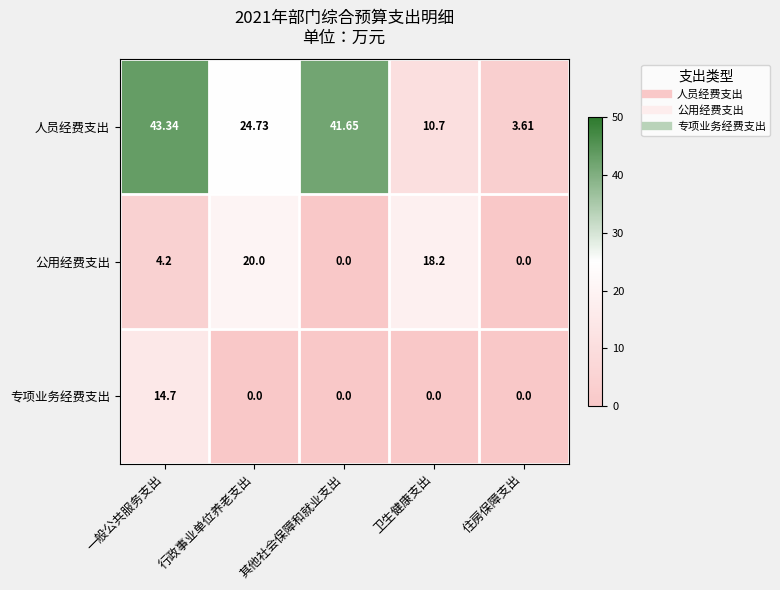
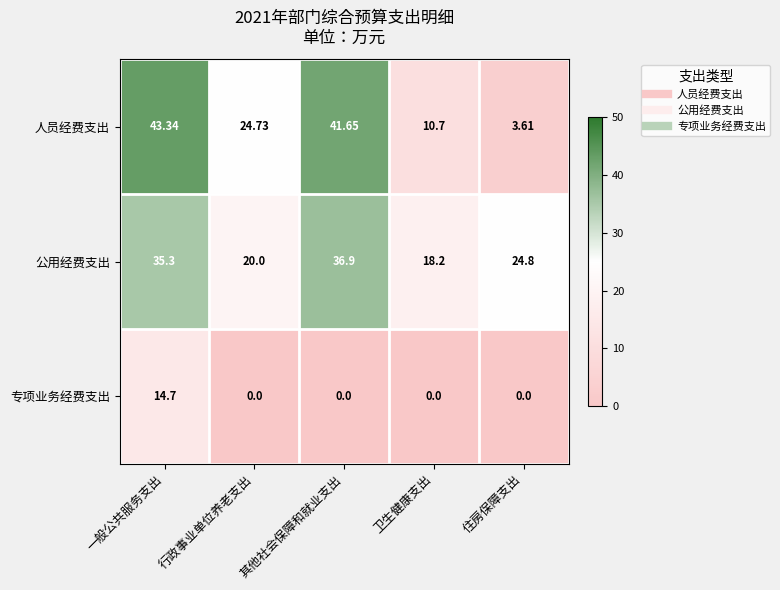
公用经费支出, 一般公共服务支出: 4.2 -> 35.3
公用经费支出, 其他社会保障和就业支出: 0.0 -> 36.9
公用经费支出, 住房保障支出: 0.0 -> 24.8
